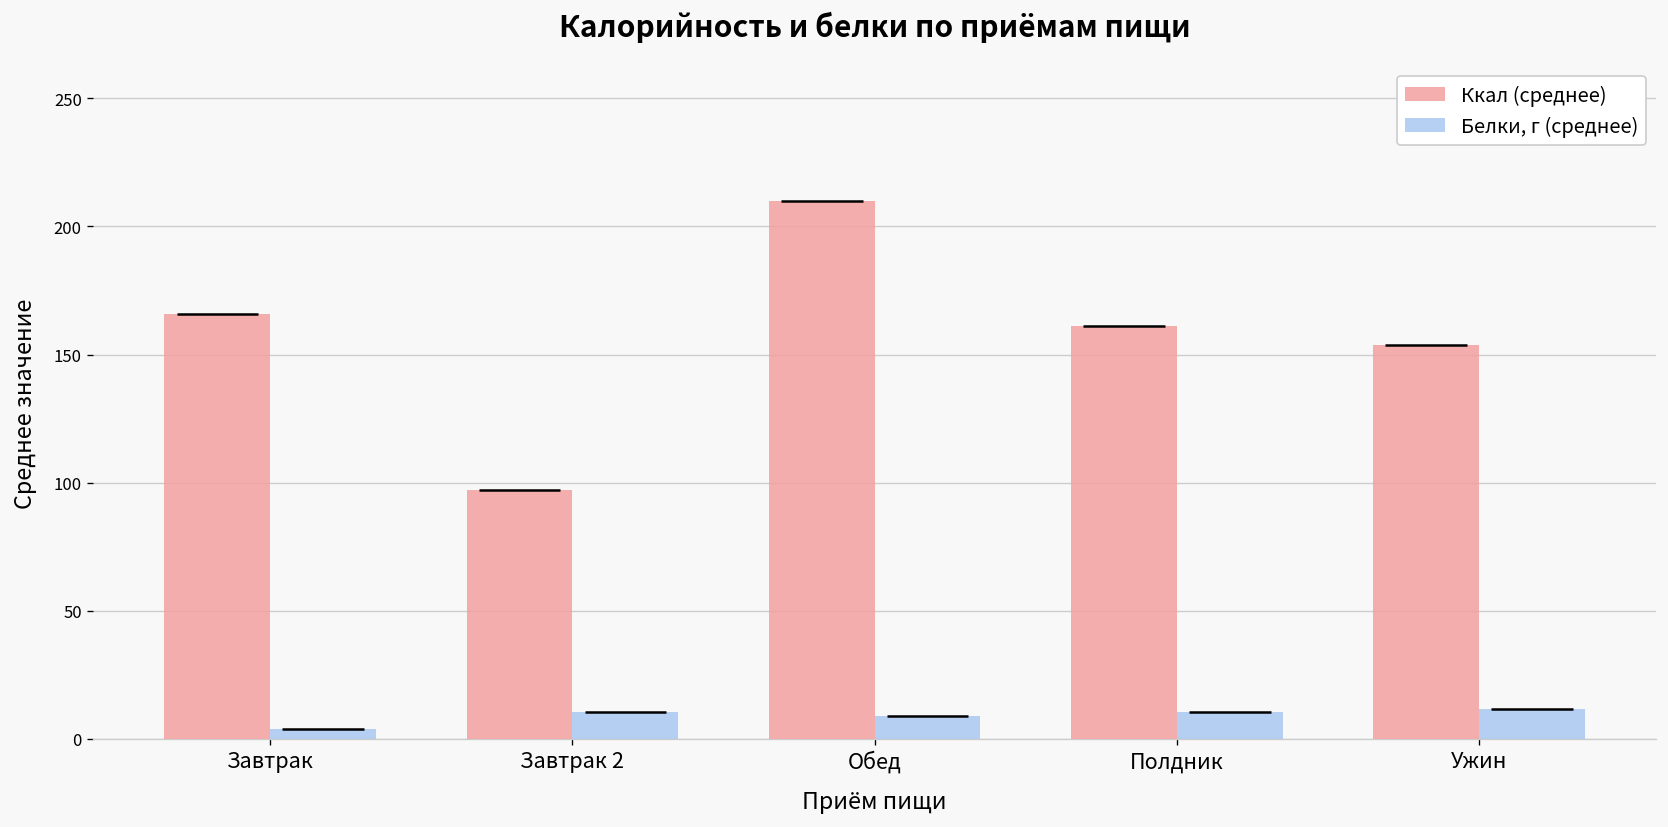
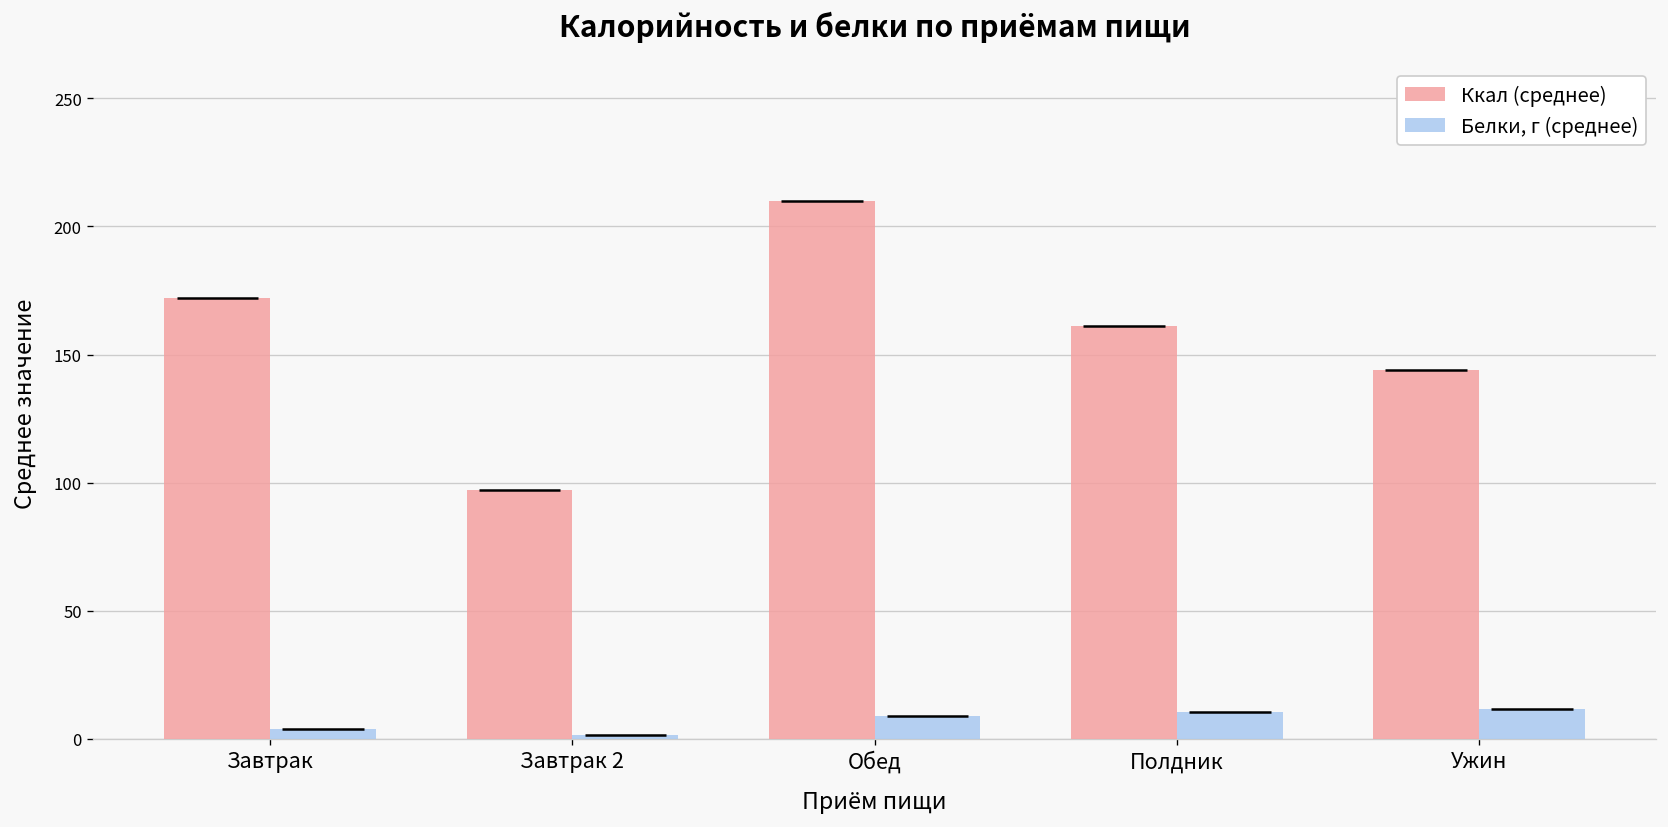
Ккал (среднее), Завтрак: 166 -> 172
Белки, г (среднее), Завтрак 2: 10 -> 1
Ккал (среднее), Ужин: 154 -> 144
